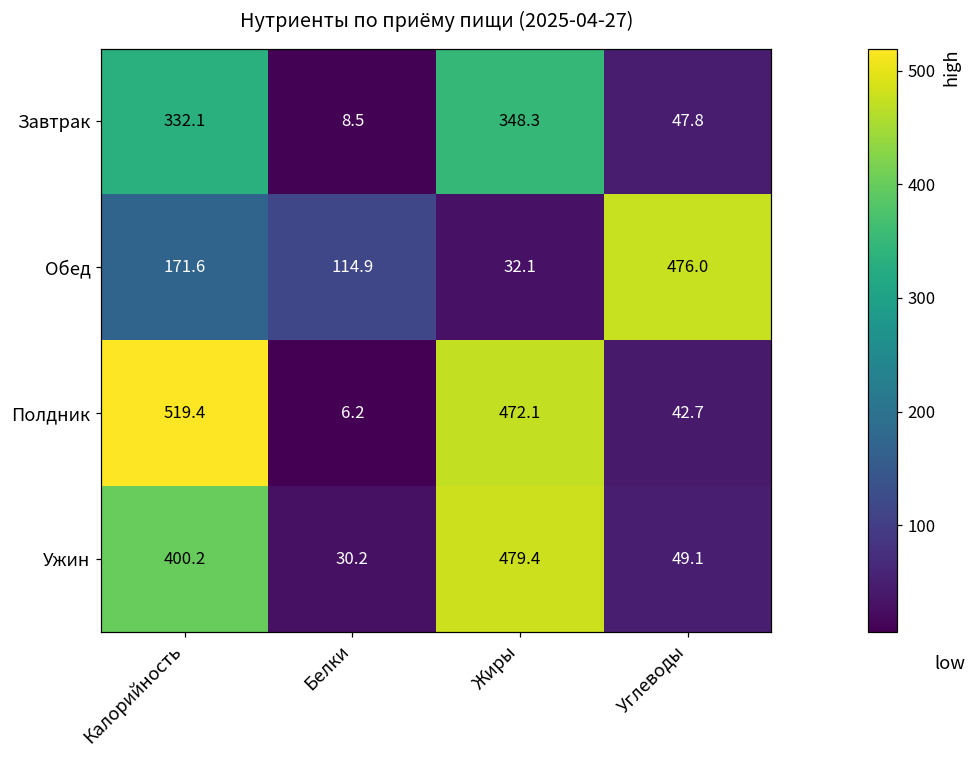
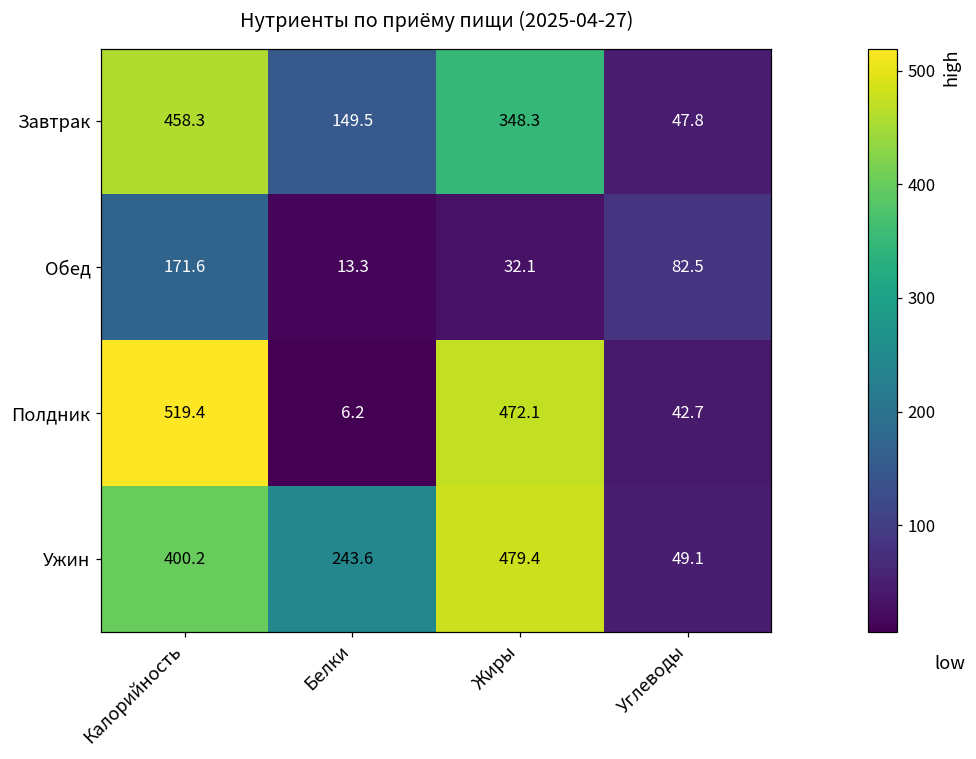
Завтрак, Калорийность: 332.1 -> 458.3
Завтрак, Белки: 8.5 -> 149.5
Обед, Белки: 114.9 -> 13.3
Обед, Углеводы: 476.0 -> 82.5
Ужин, Белки: 30.2 -> 243.6
